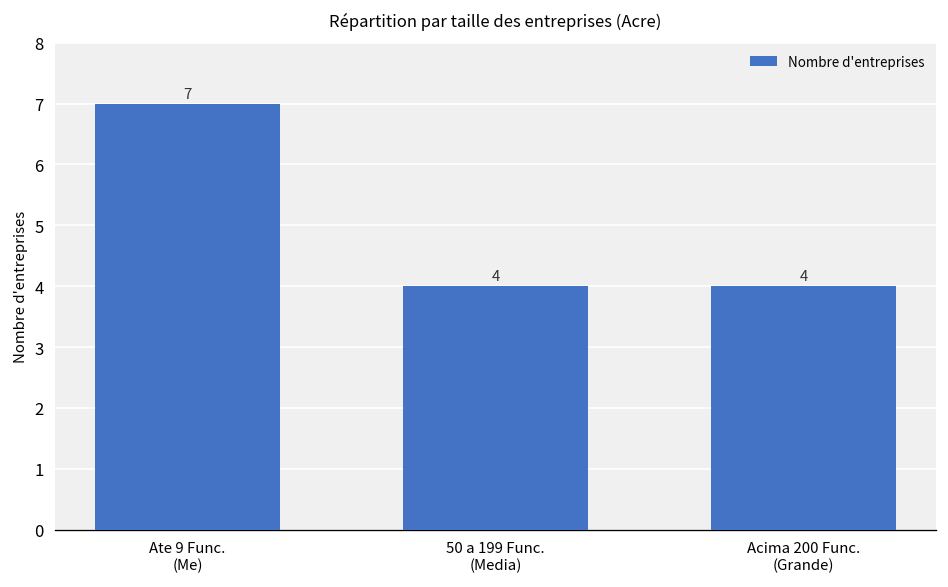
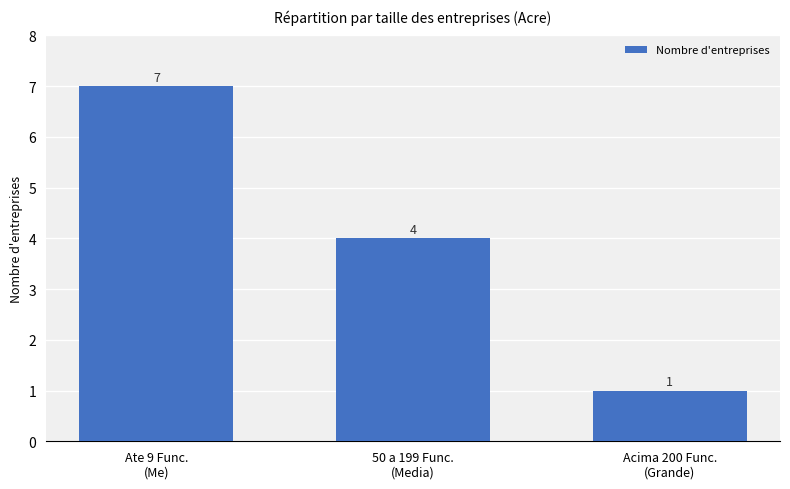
Acima 200 Func. (Grande): 4 -> 1
